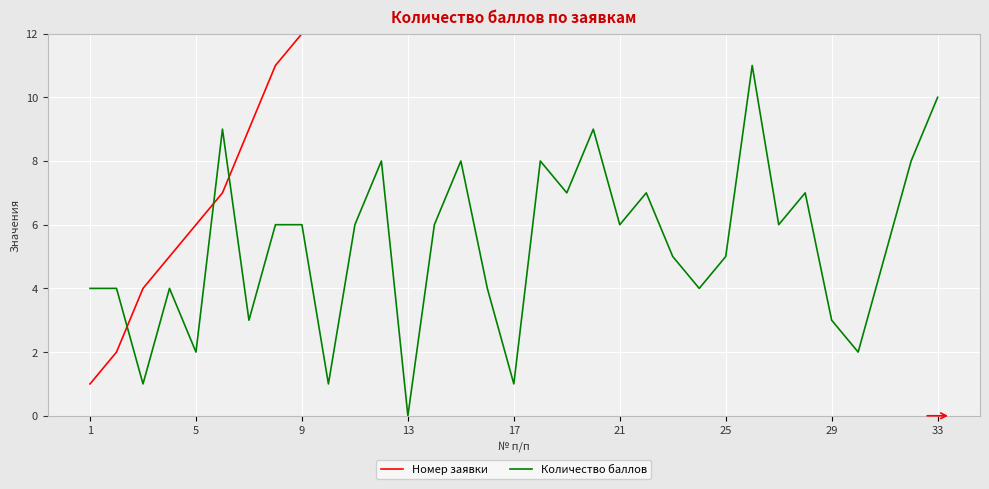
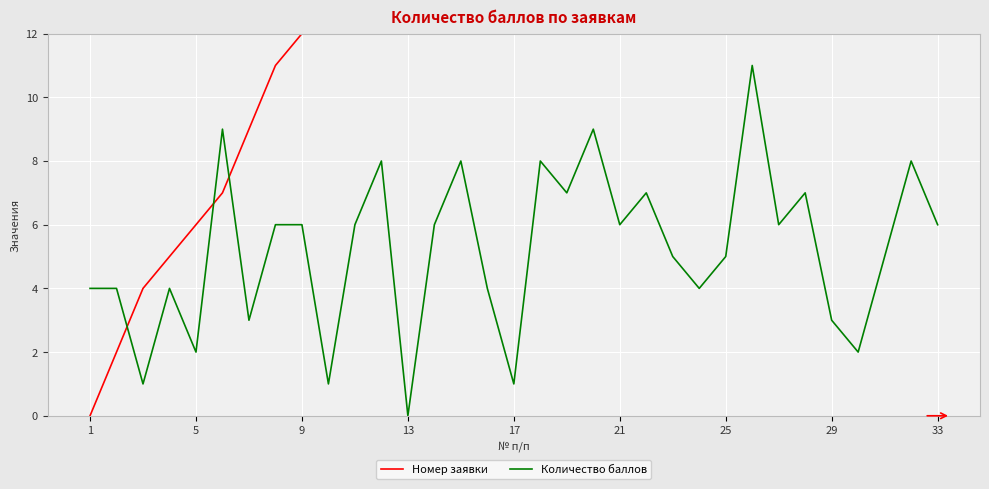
Номер заявки, 1: 1 -> 0
Количество баллов, 33: 10 -> 6
